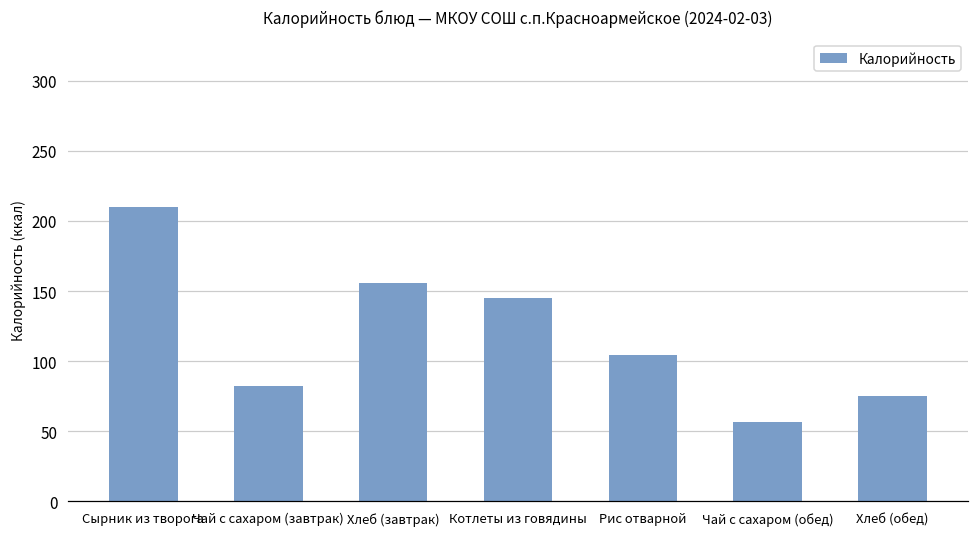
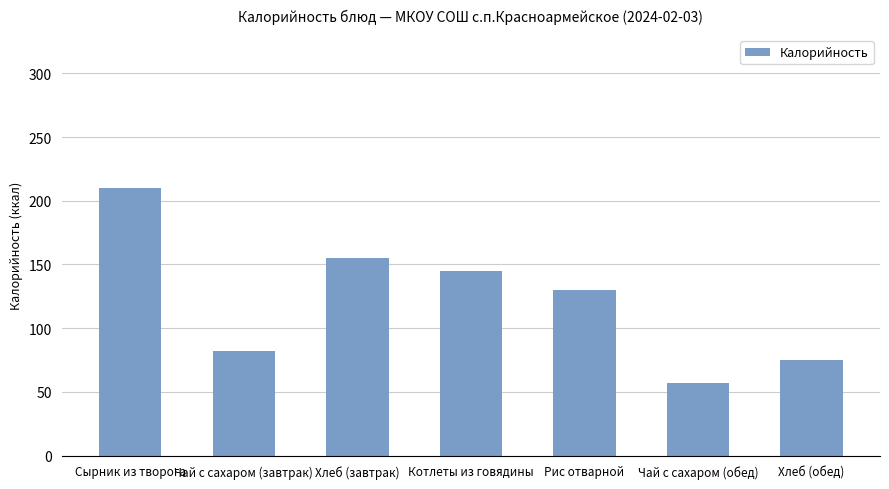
Рис отварной: 104 -> 130
